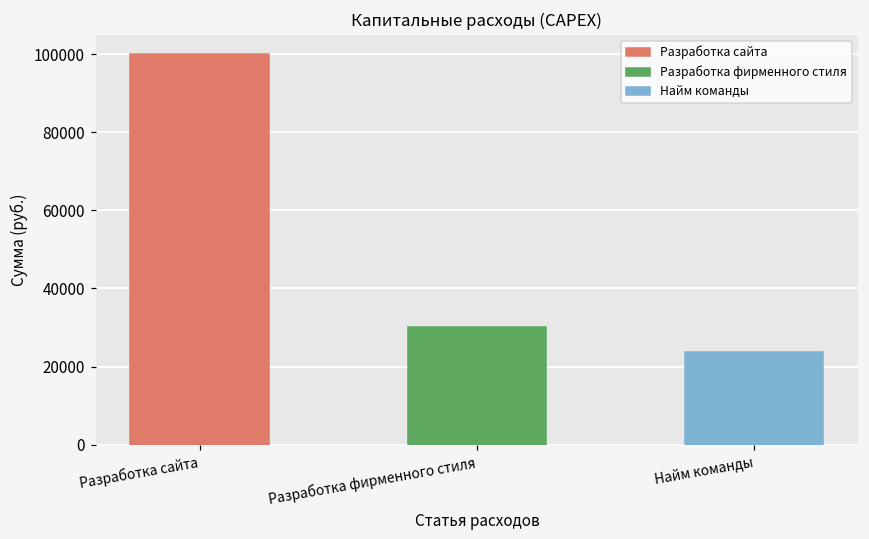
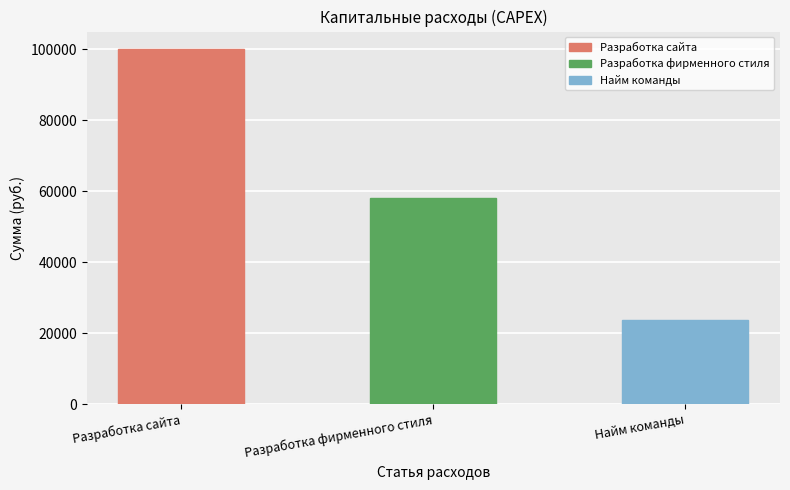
Разработка фирменного стиля: 30000 -> 58000
